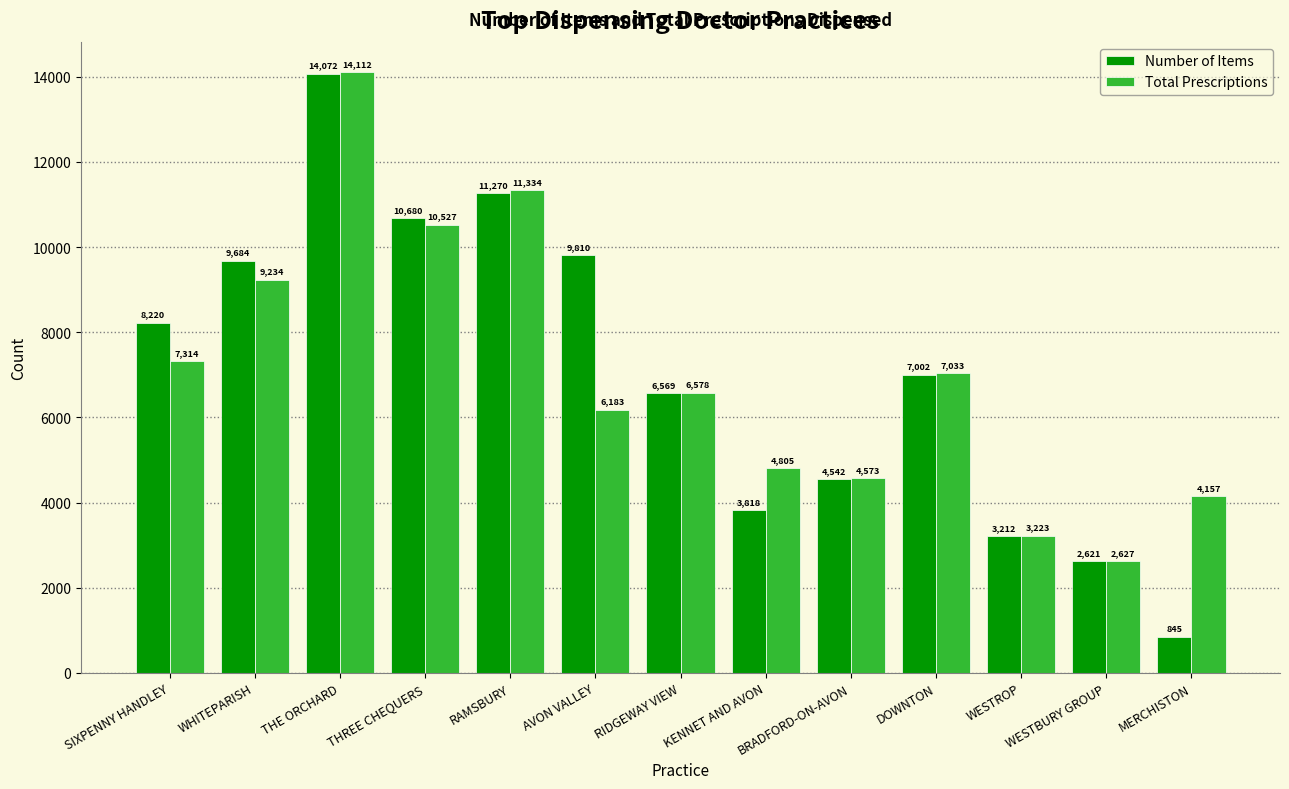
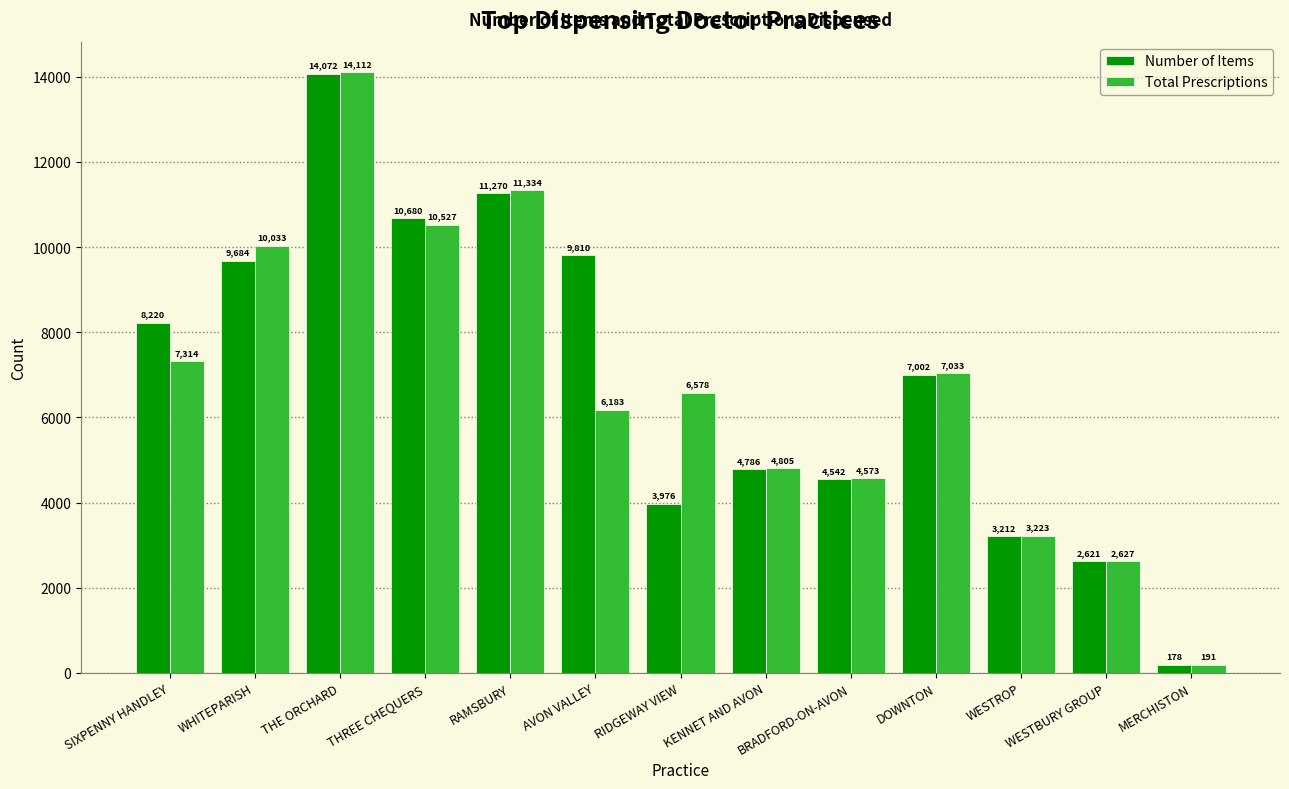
Total Prescriptions, WHITEPARISH: 9,234 -> 10,033
Number of Items, RIDGEWAY VIEW: 6,569 -> 3,976
Number of Items, KENNET AND AVON: 3,818 -> 4,786
Number of Items, MERCHISTON: 845 -> 178
Total Prescriptions, MERCHISTON: 4,157 -> 191
